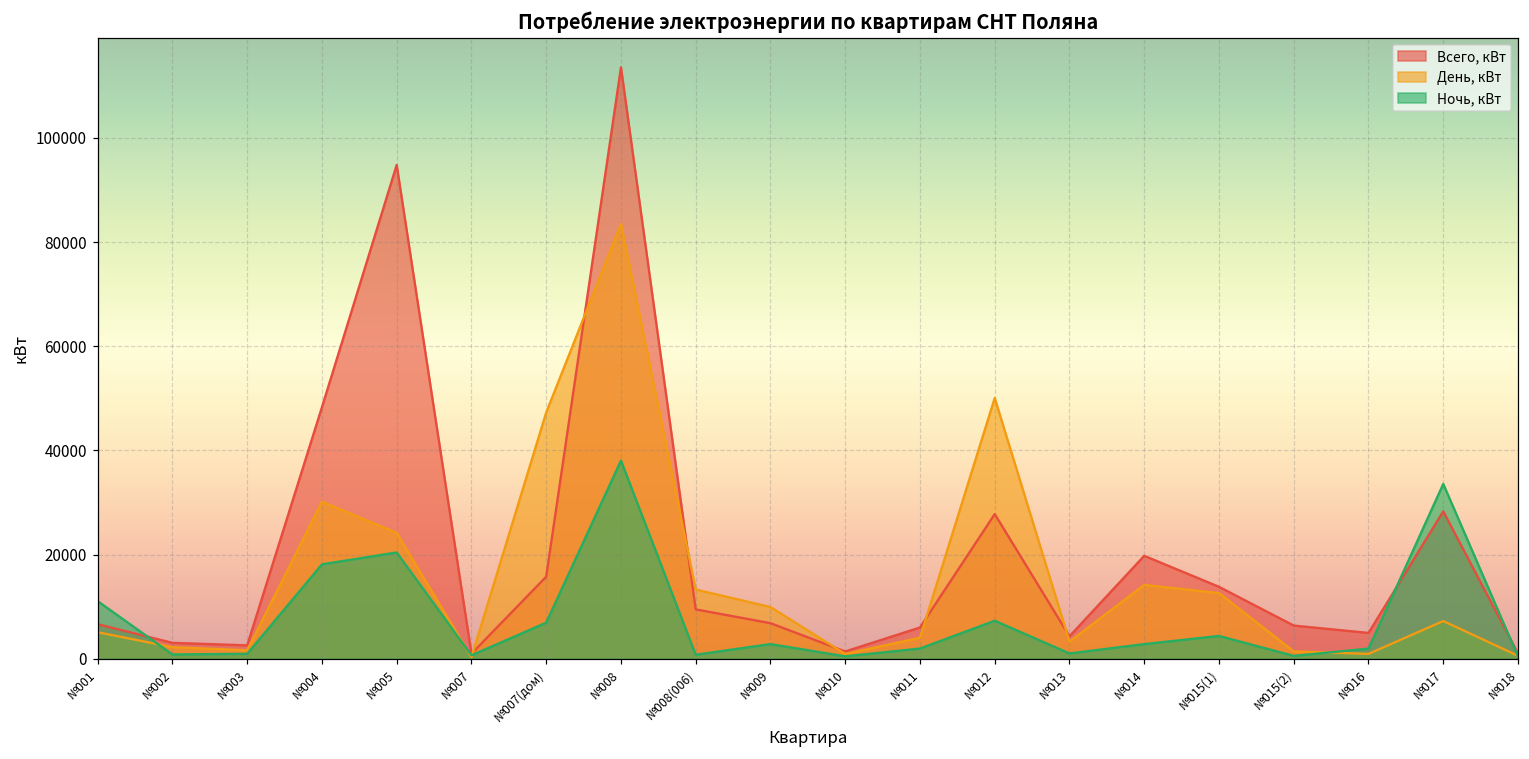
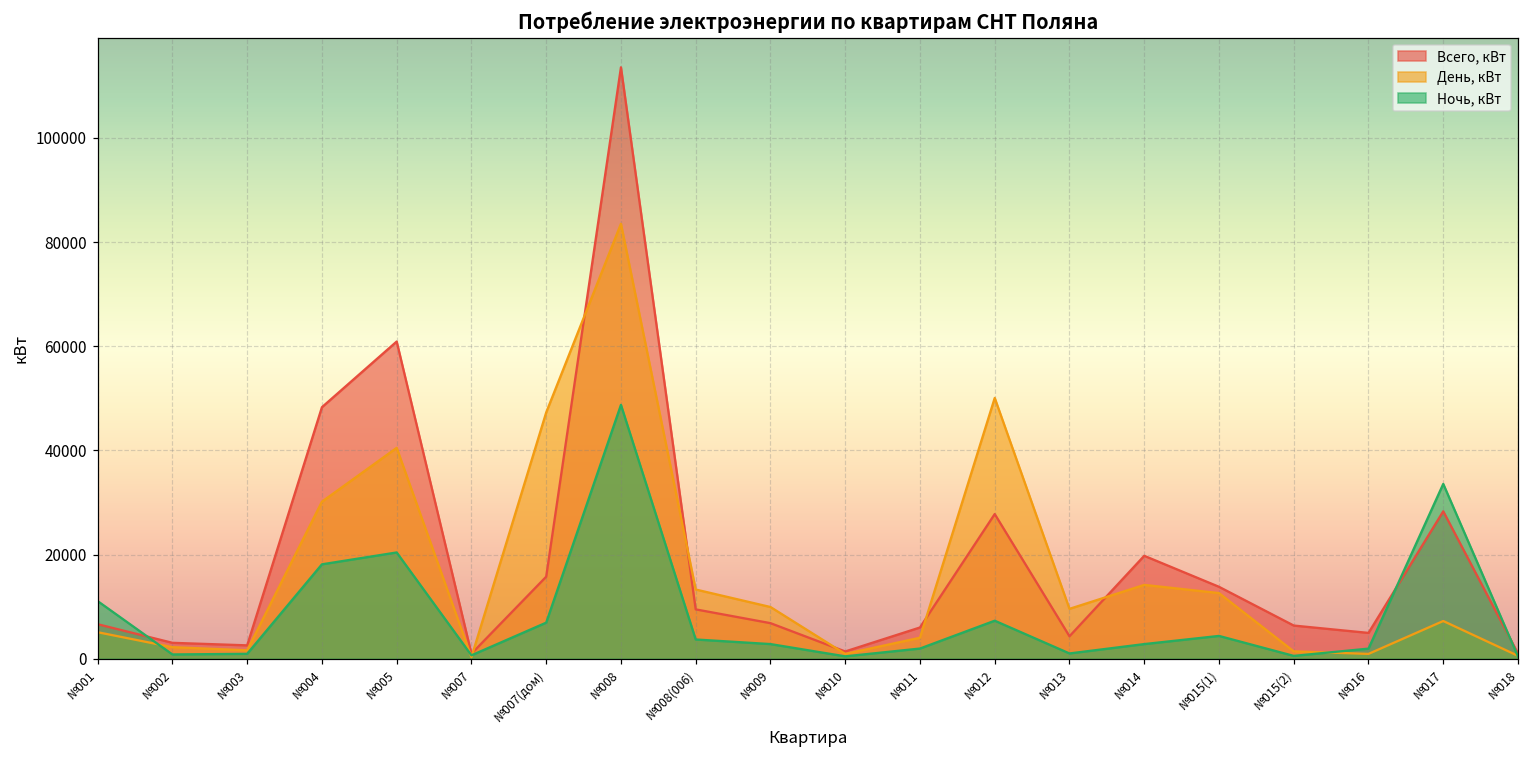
Всего, кВт, №005: 95000 -> 61000
День, кВт, №005: 24000 -> 40000
Ночь, кВт, №008: 38000 -> 49000
Ночь, кВт, №008(006): 1000 -> 4000
День, кВт, №013: 3000 -> 10000
